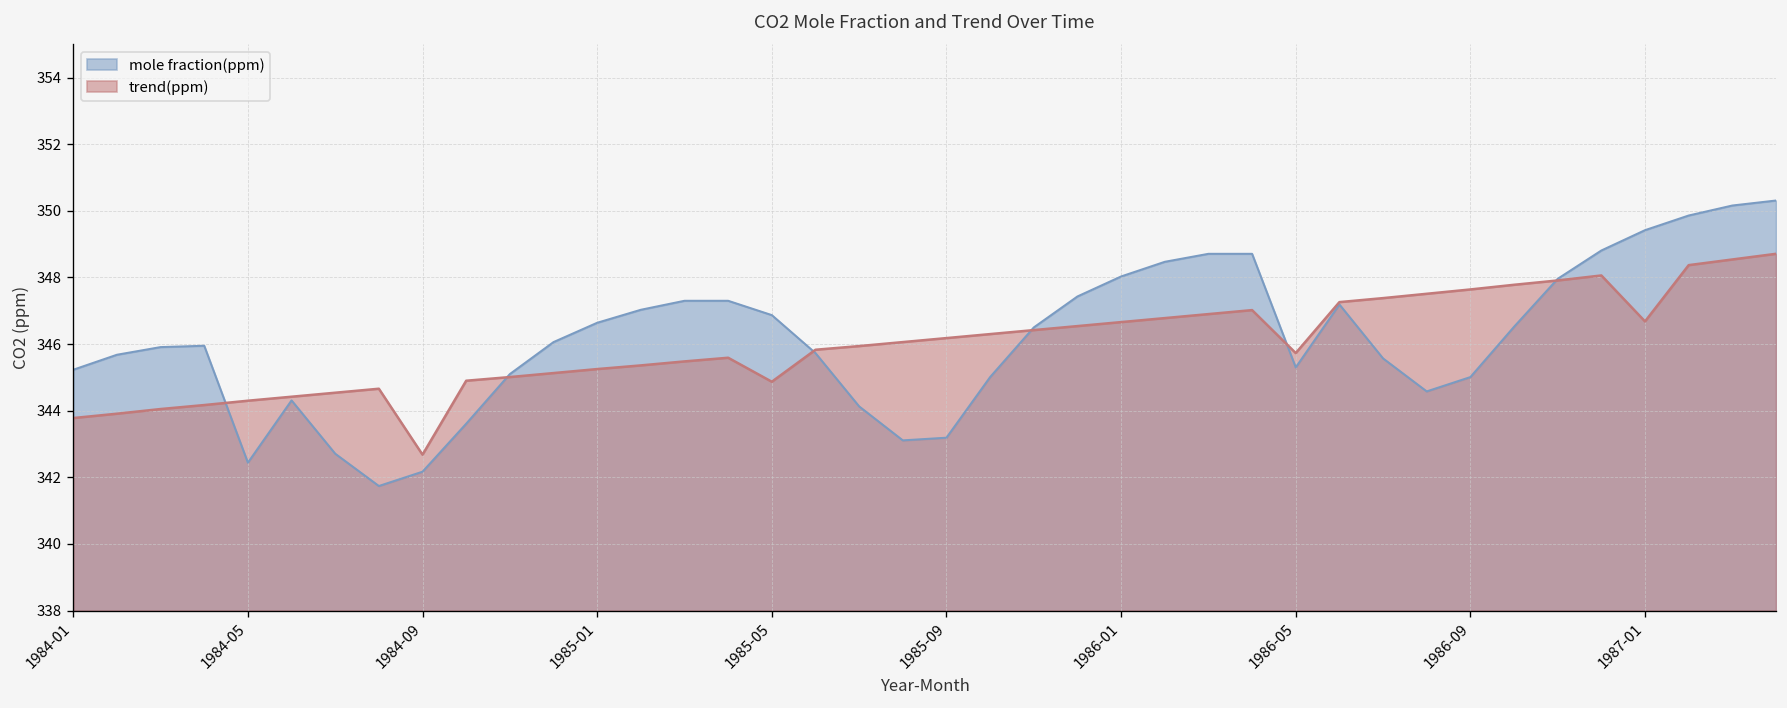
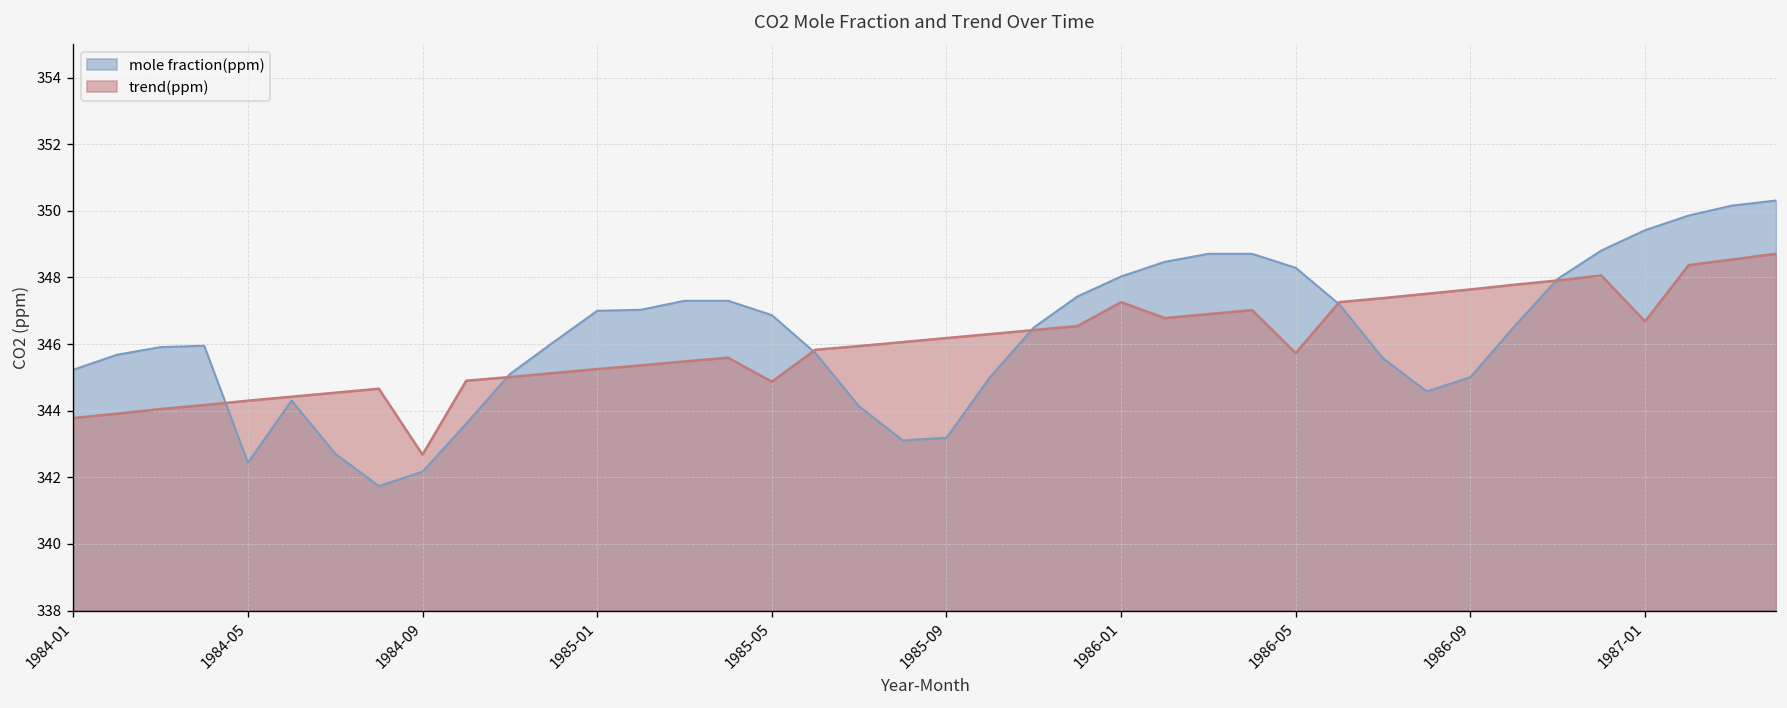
mole fraction(ppm), 1985-01: 346.6 -> 347.0
trend(ppm), 1986-01: 346.7 -> 347.3
mole fraction(ppm), 1986-05: 345.3 -> 348.3
